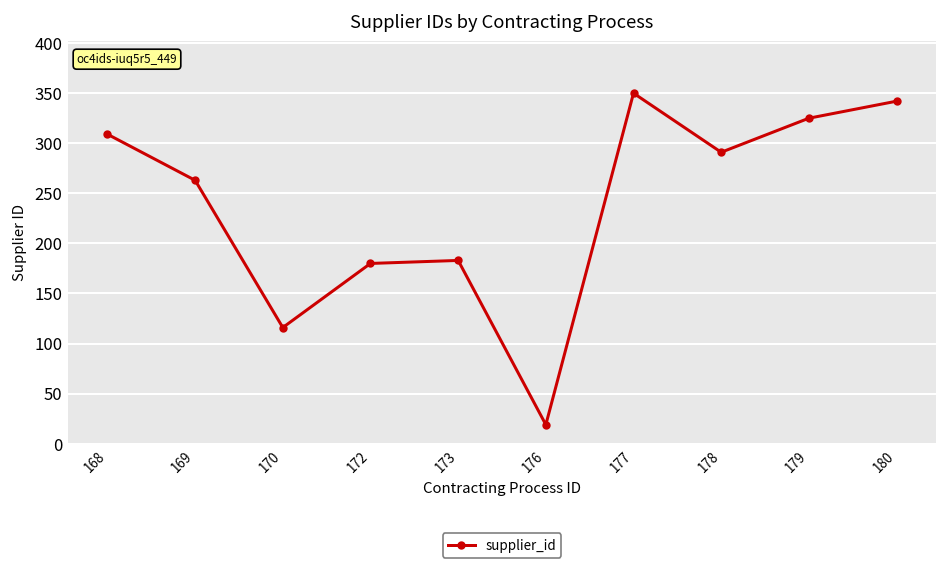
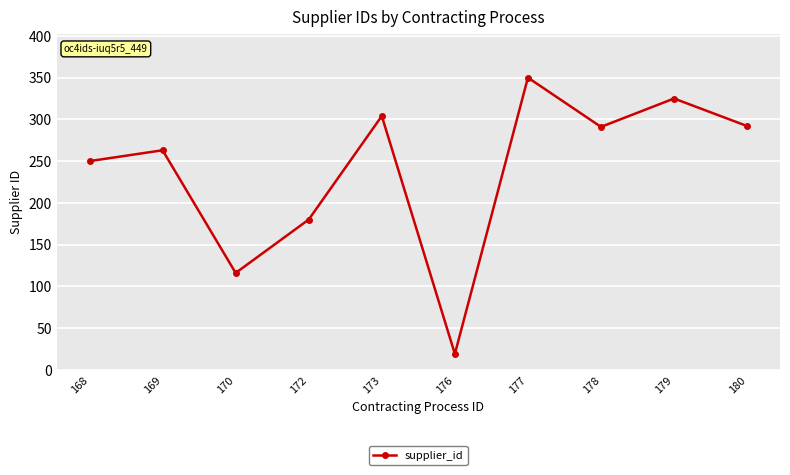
168: 310 -> 250
173: 180 -> 300
180: 340 -> 290
